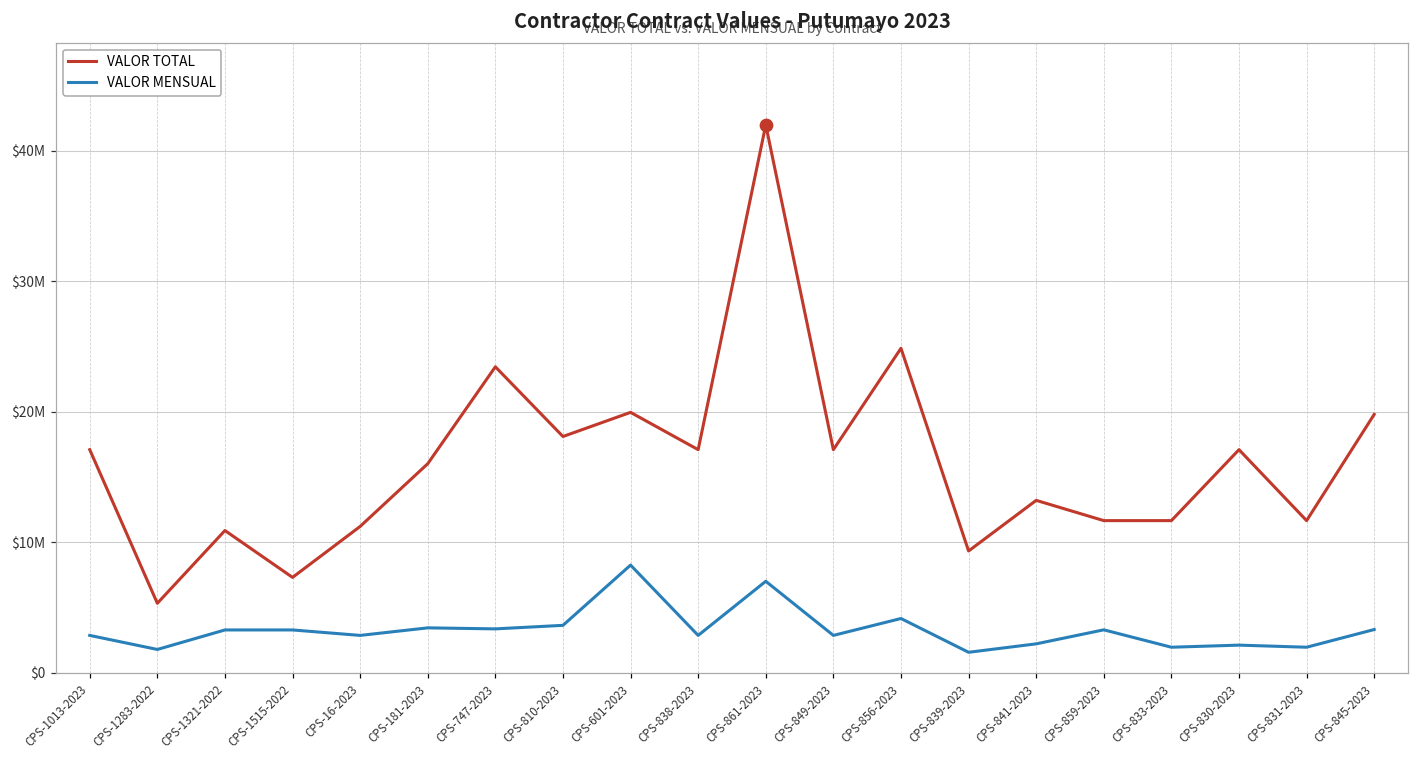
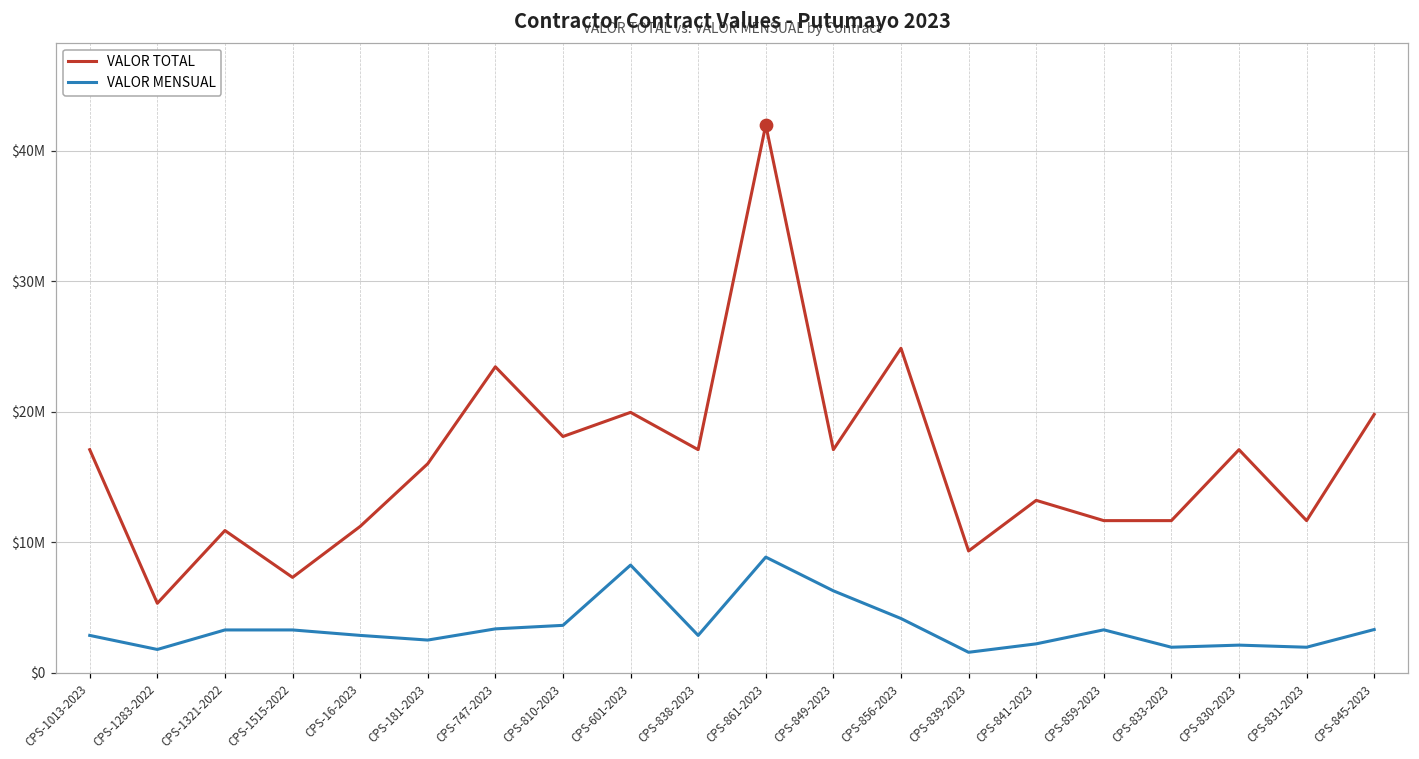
VALOR MENSUAL, CPS-181-2023: $3400000 -> $2500000
VALOR MENSUAL, CPS-861-2023: $7000000 -> $8900000
VALOR MENSUAL, CPS-849-2023: $2800000 -> $6300000
